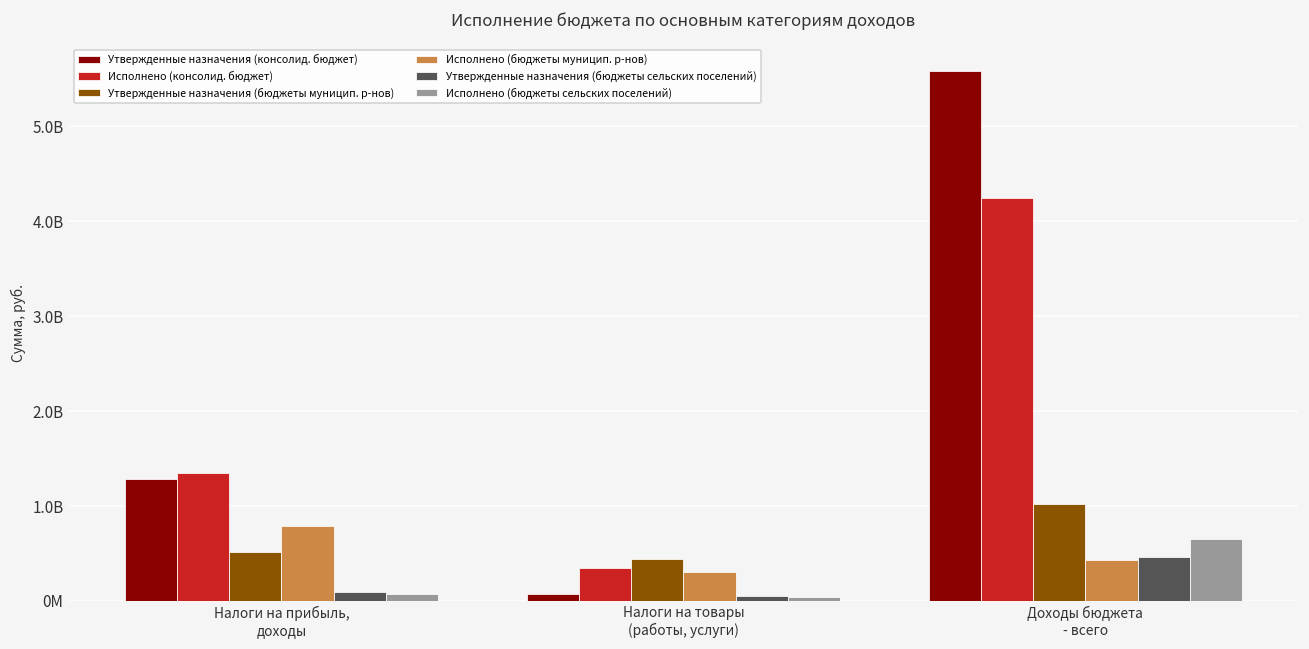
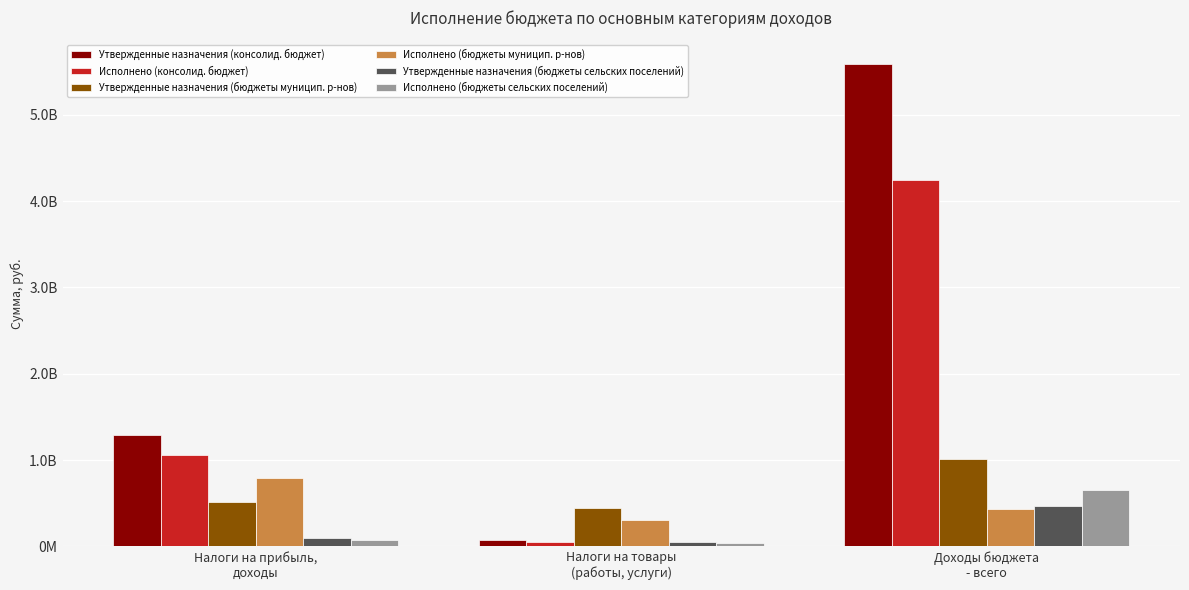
Исполнено (консолид. бюджет), Налоги на прибыль, доходы: 1300000000 -> 1100000000
Исполнено (консолид. бюджет), Налоги на товары (работы, услуги): 300000000 -> 100000000
